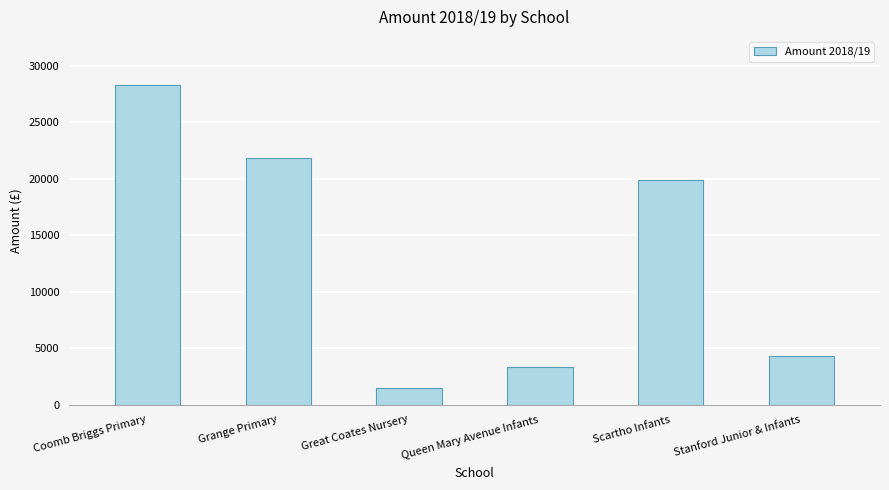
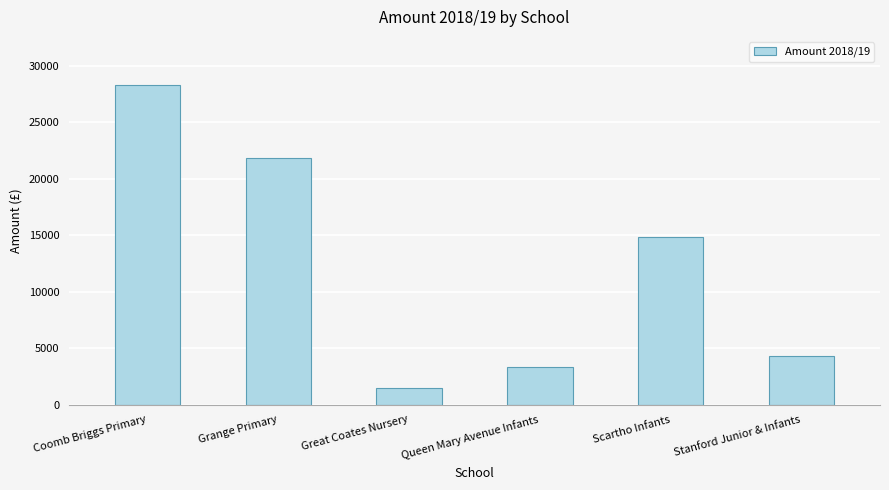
Scartho Infants: 19900 -> 14900
